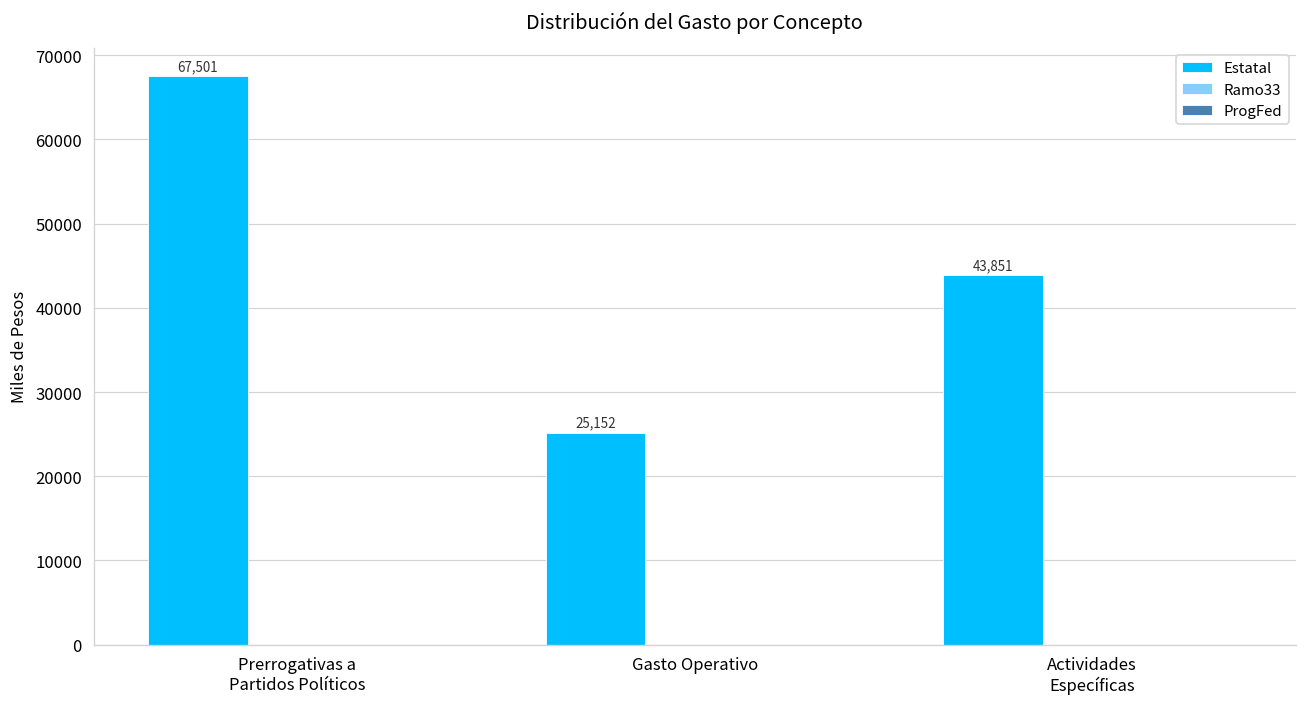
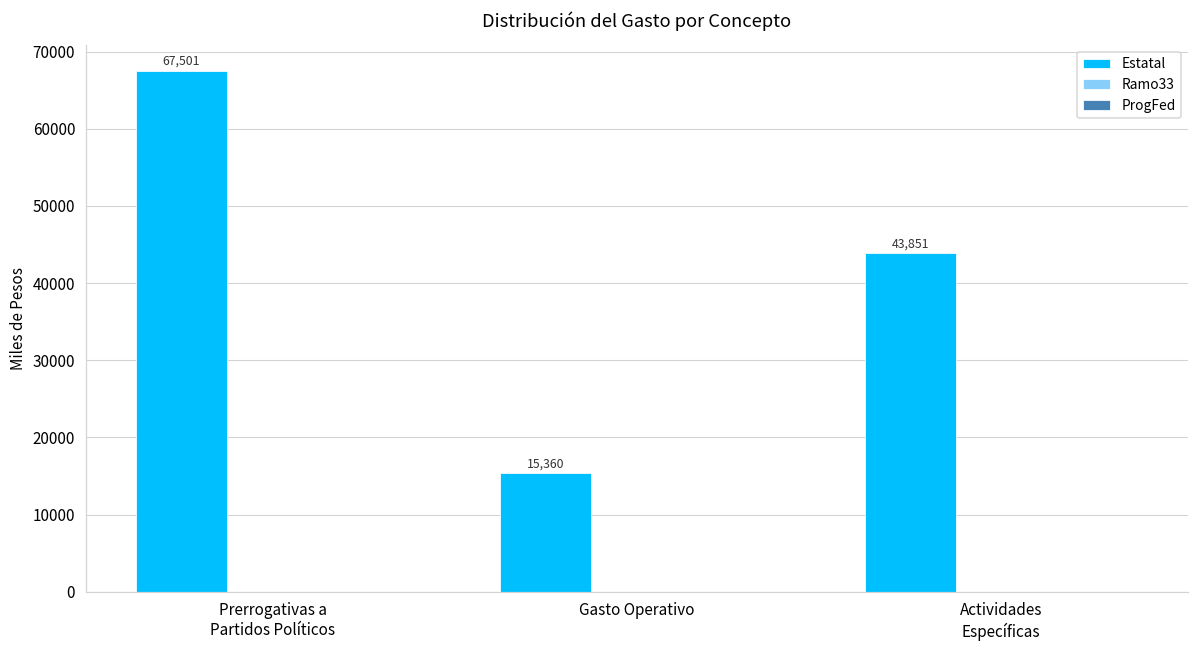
Estatal, Gasto Operativo: 25,152 -> 15,360
